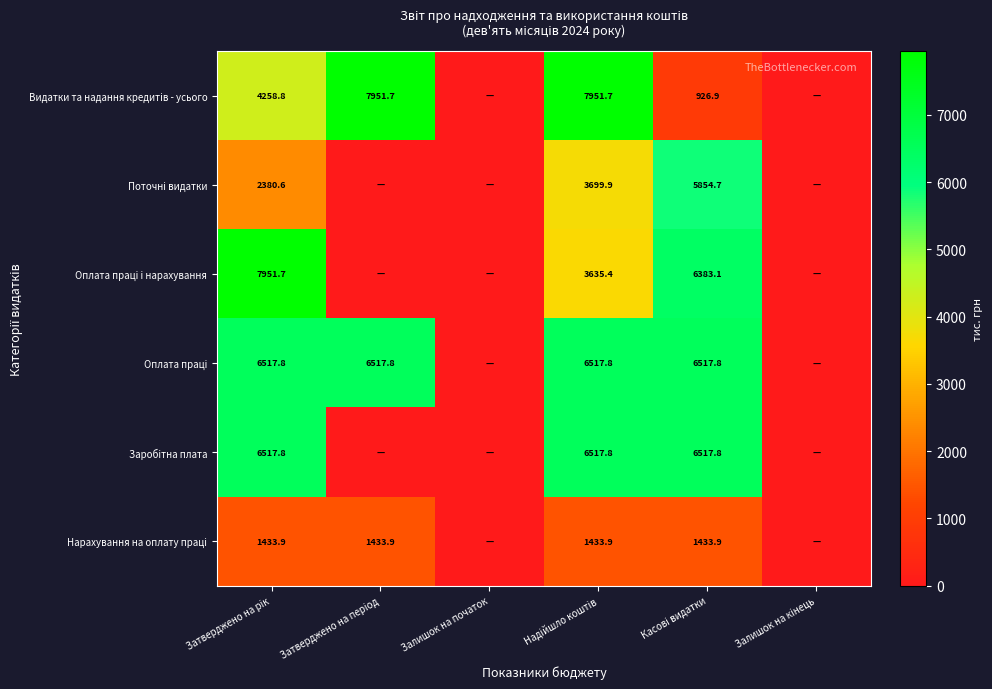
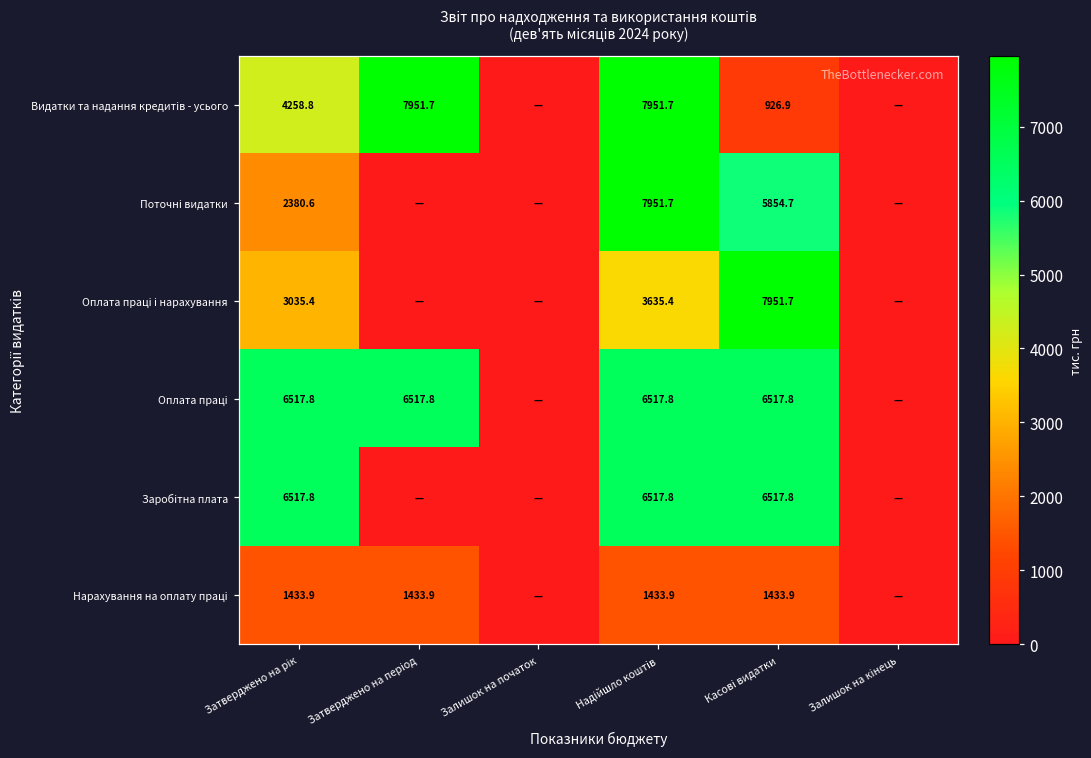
Поточні видатки, Надійшло коштів: 3699.9 -> 7951.7
Оплата праці і нарахування, Затверджено на рік: 7951.7 -> 3035.4
Оплата праці і нарахування, Касові видатки: 6383.1 -> 7951.7
